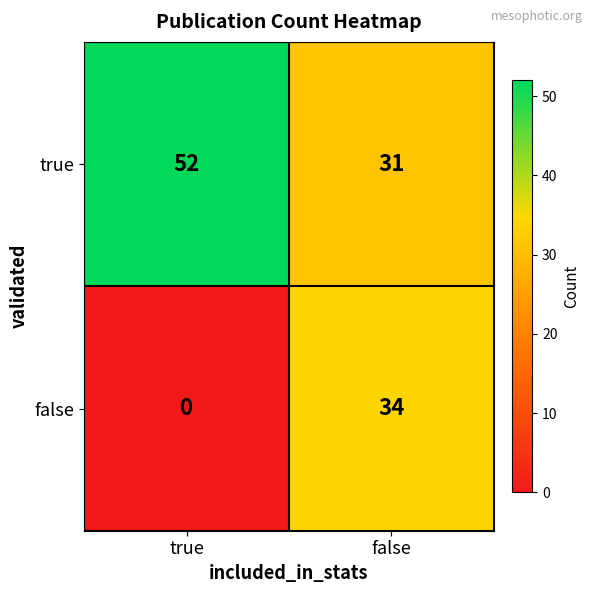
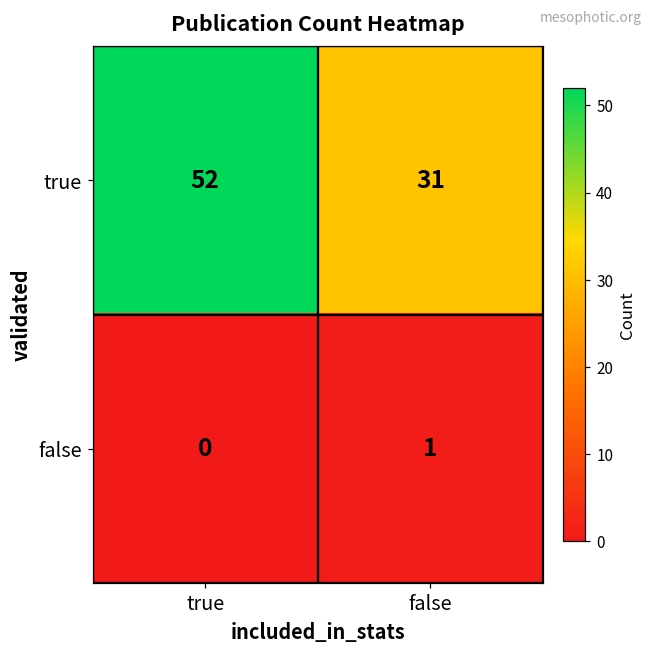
false, false: 34 -> 1
